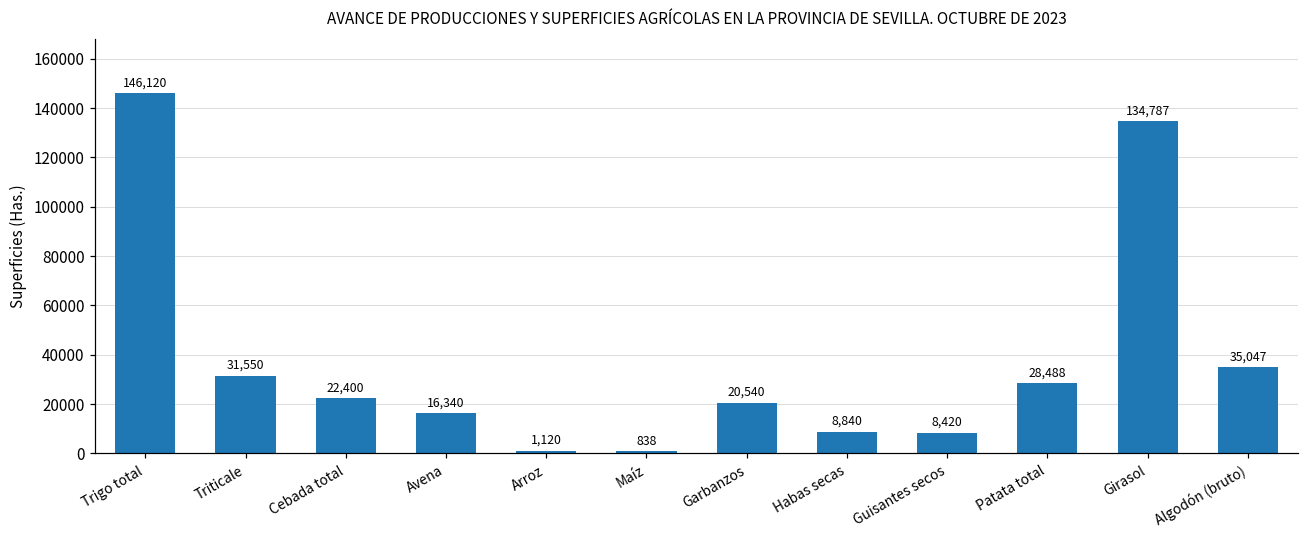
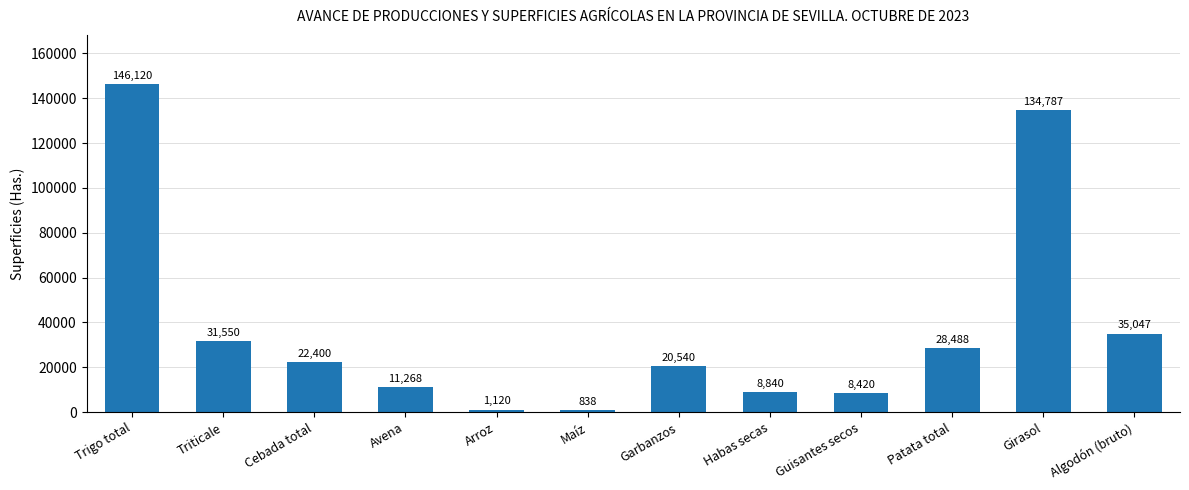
Avena: 16,340 -> 11,268
